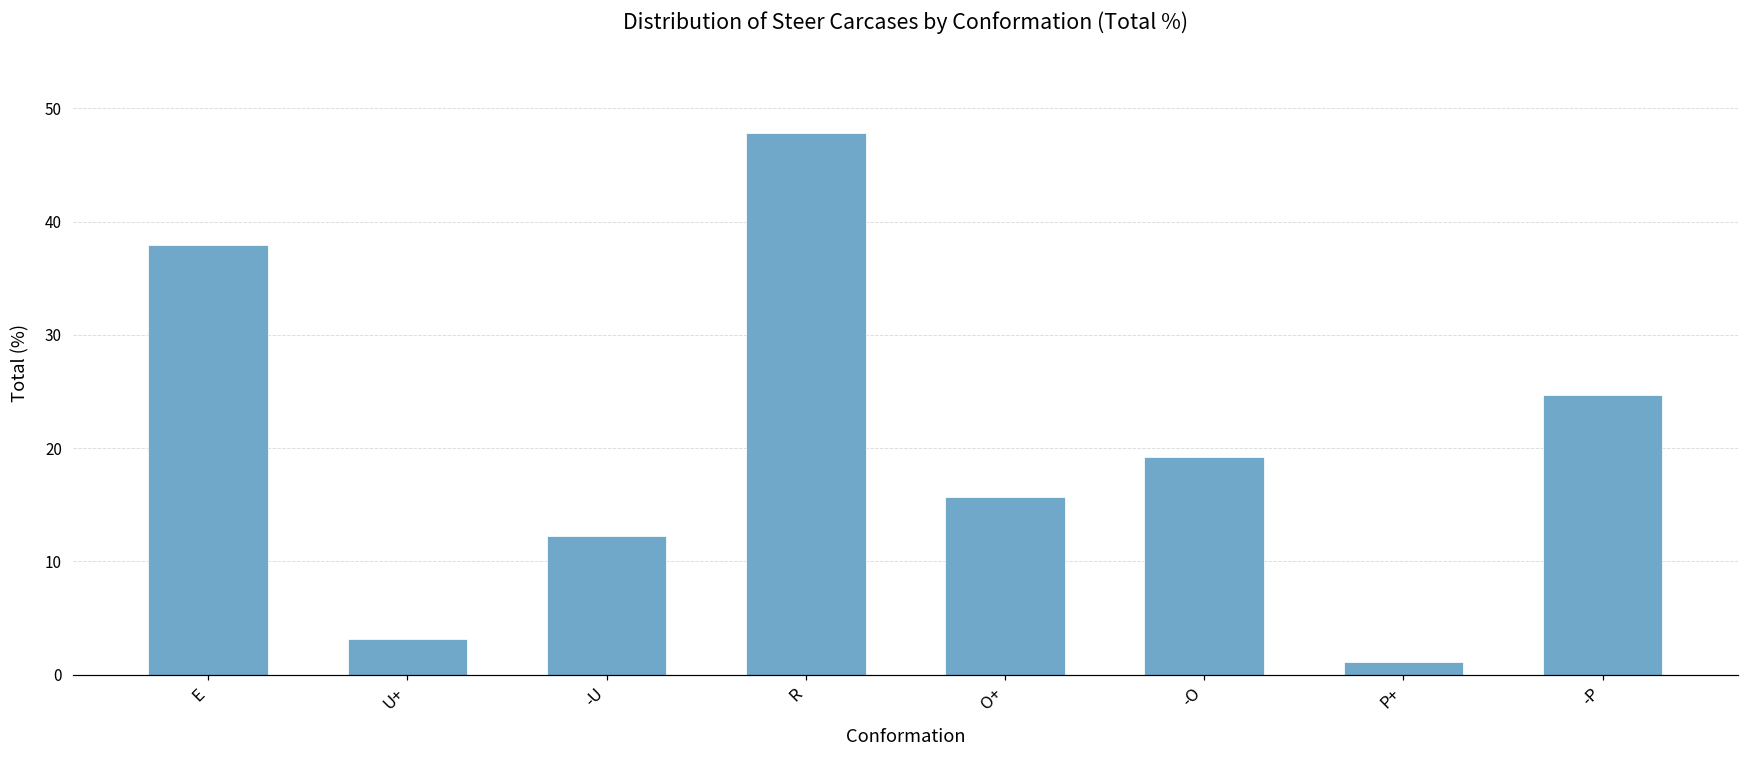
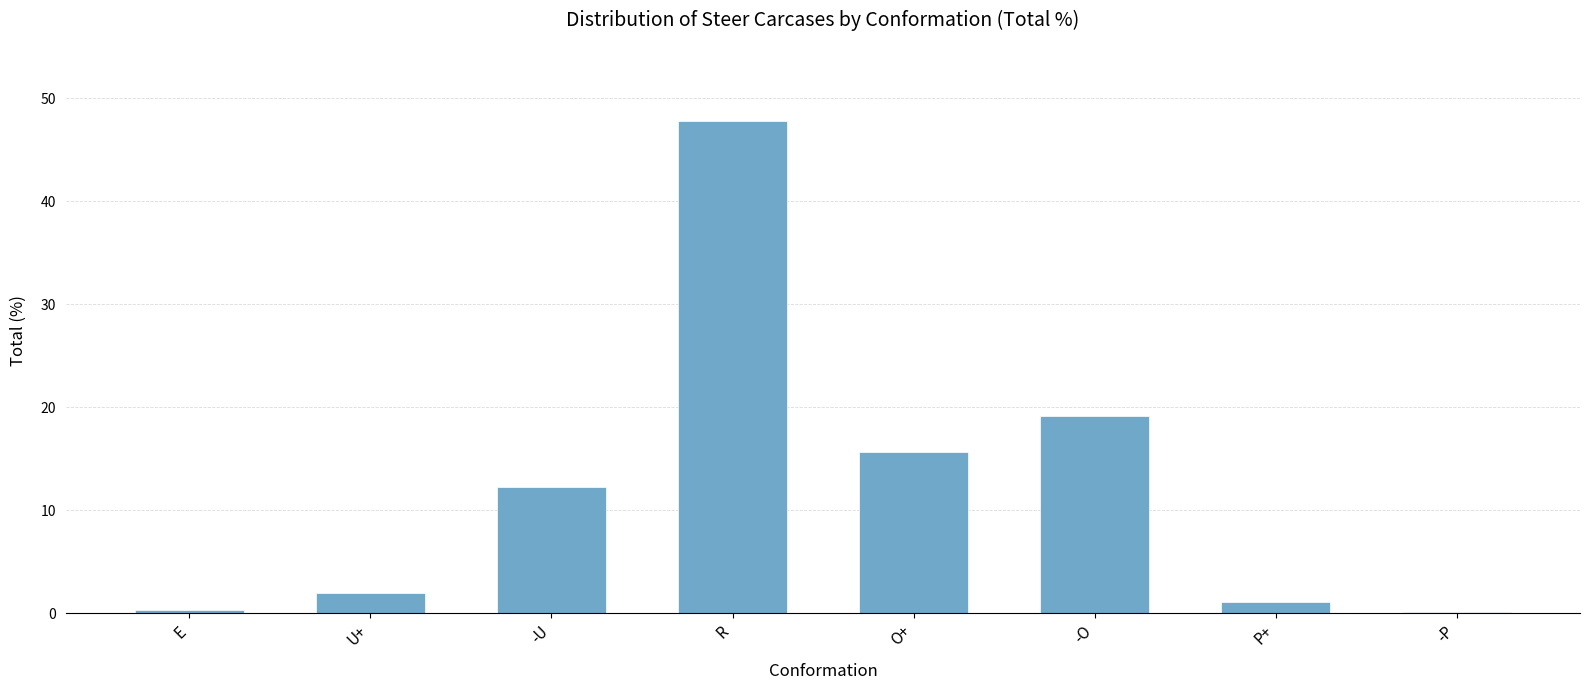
E: 38.0 -> 0.3
U+: 3.2 -> 2.0
-P: 24.7 -> 0.1
